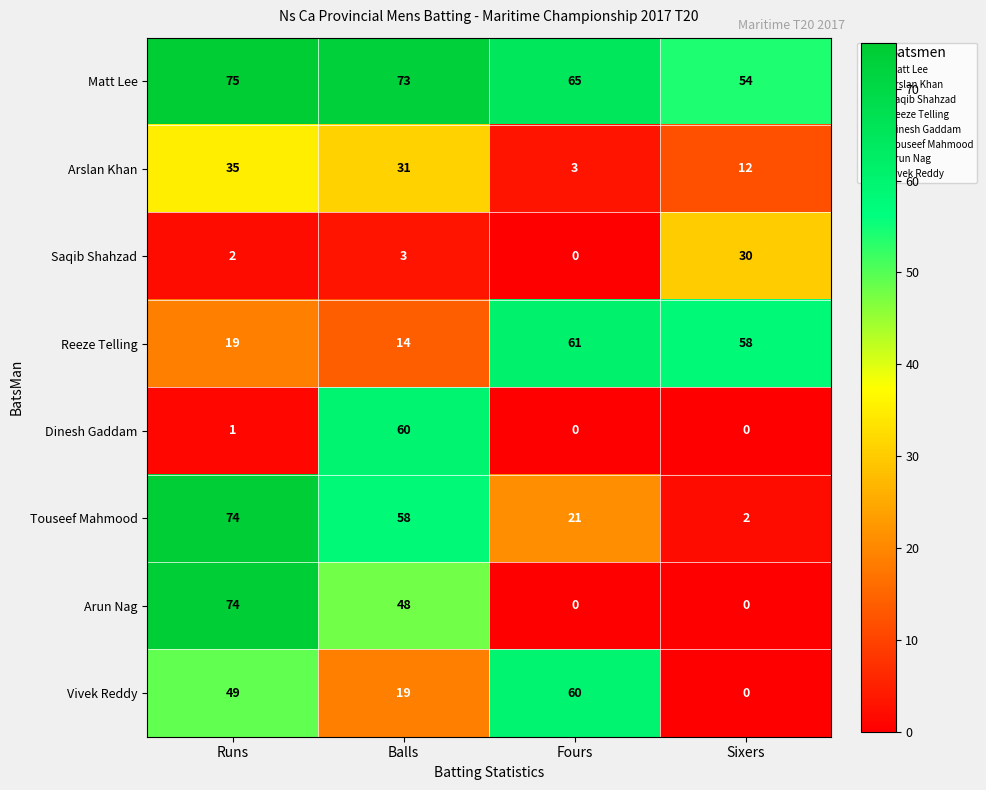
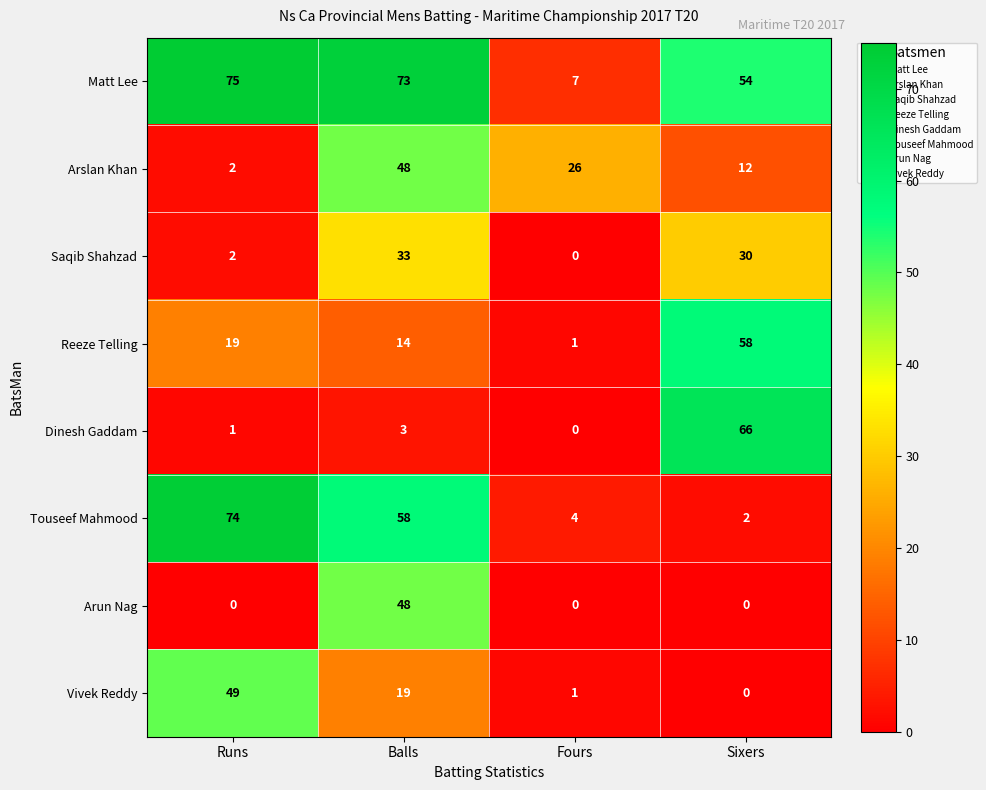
Matt Lee, Fours: 65 -> 7
Arslan Khan, Runs: 35 -> 2
Arslan Khan, Balls: 31 -> 48
Arslan Khan, Fours: 3 -> 26
Saqib Shahzad, Balls: 3 -> 33
Reeze Telling, Fours: 61 -> 1
Dinesh Gaddam, Balls: 60 -> 3
Dinesh Gaddam, Sixers: 0 -> 66
Touseef Mahmood, Fours: 21 -> 4
Arun Nag, Runs: 74 -> 0
Vivek Reddy, Fours: 60 -> 1
